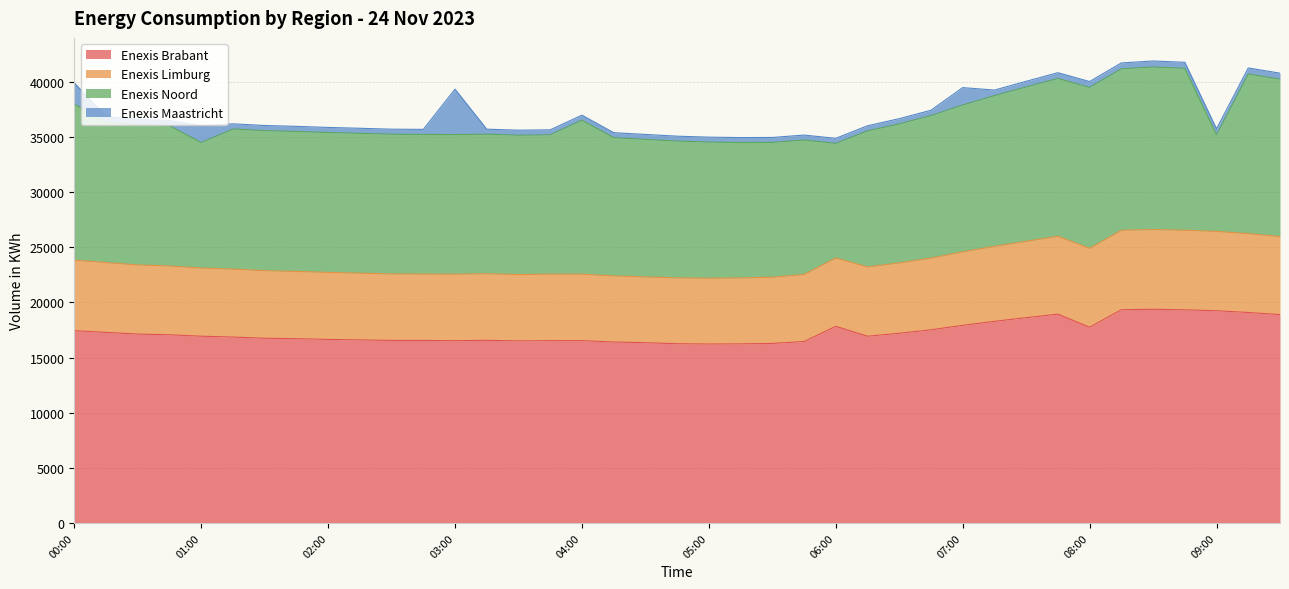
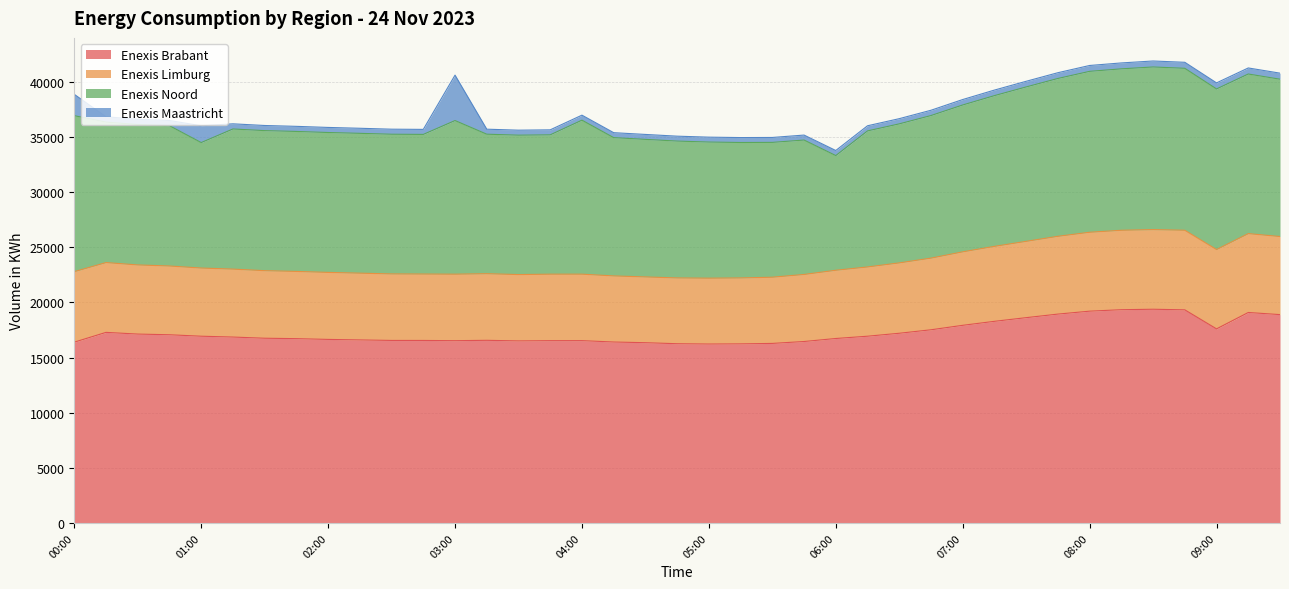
Enexis Brabant, 00:00: 17400 -> 16400
Enexis Noord, 03:00: 12700 -> 13900
Enexis Brabant, 06:00: 17800 -> 16700
Enexis Maastricht, 07:00: 1600 -> 500
Enexis Brabant, 08:00: 17800 -> 19200
Enexis Brabant, 09:00: 19300 -> 17600
Enexis Noord, 09:00: 8800 -> 14600
